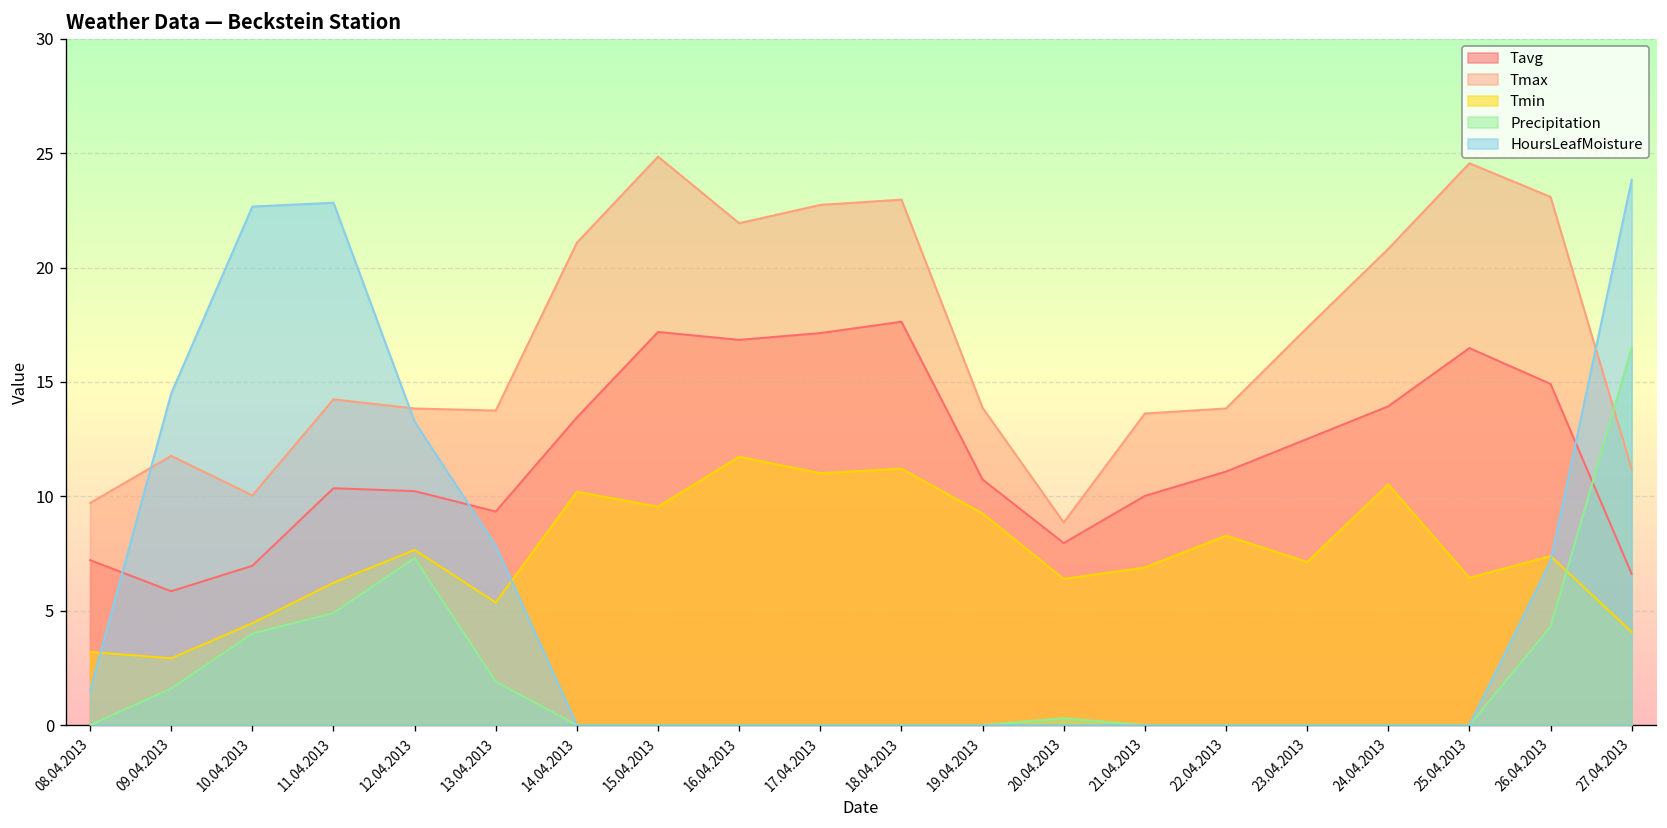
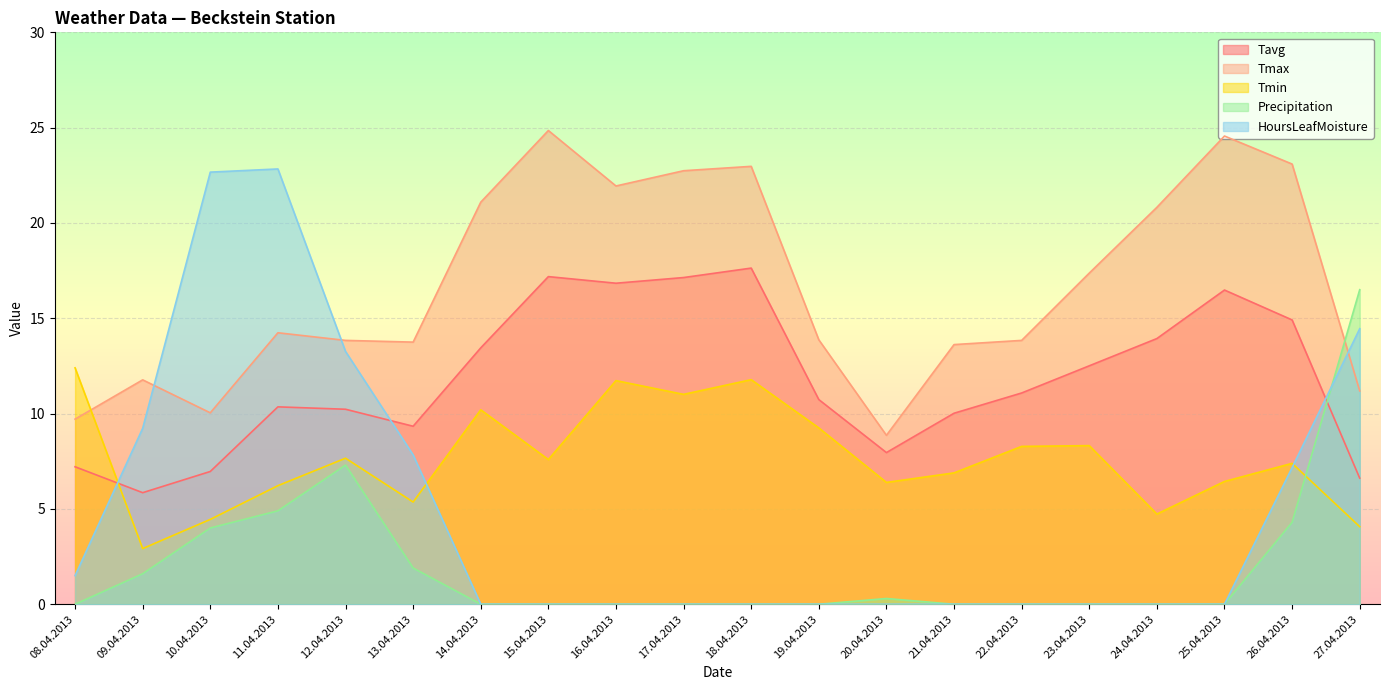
Tmin, 08.04.2013: 3.2 -> 12.4
HoursLeafMoisture, 09.04.2013: 14.5 -> 9.2
Tmin, 15.04.2013: 9.6 -> 7.6
Tmin, 18.04.2013: 11.2 -> 11.8
Tmin, 23.04.2013: 7.1 -> 8.3
Tmin, 24.04.2013: 10.5 -> 4.7
HoursLeafMoisture, 27.04.2013: 23.8 -> 14.5
